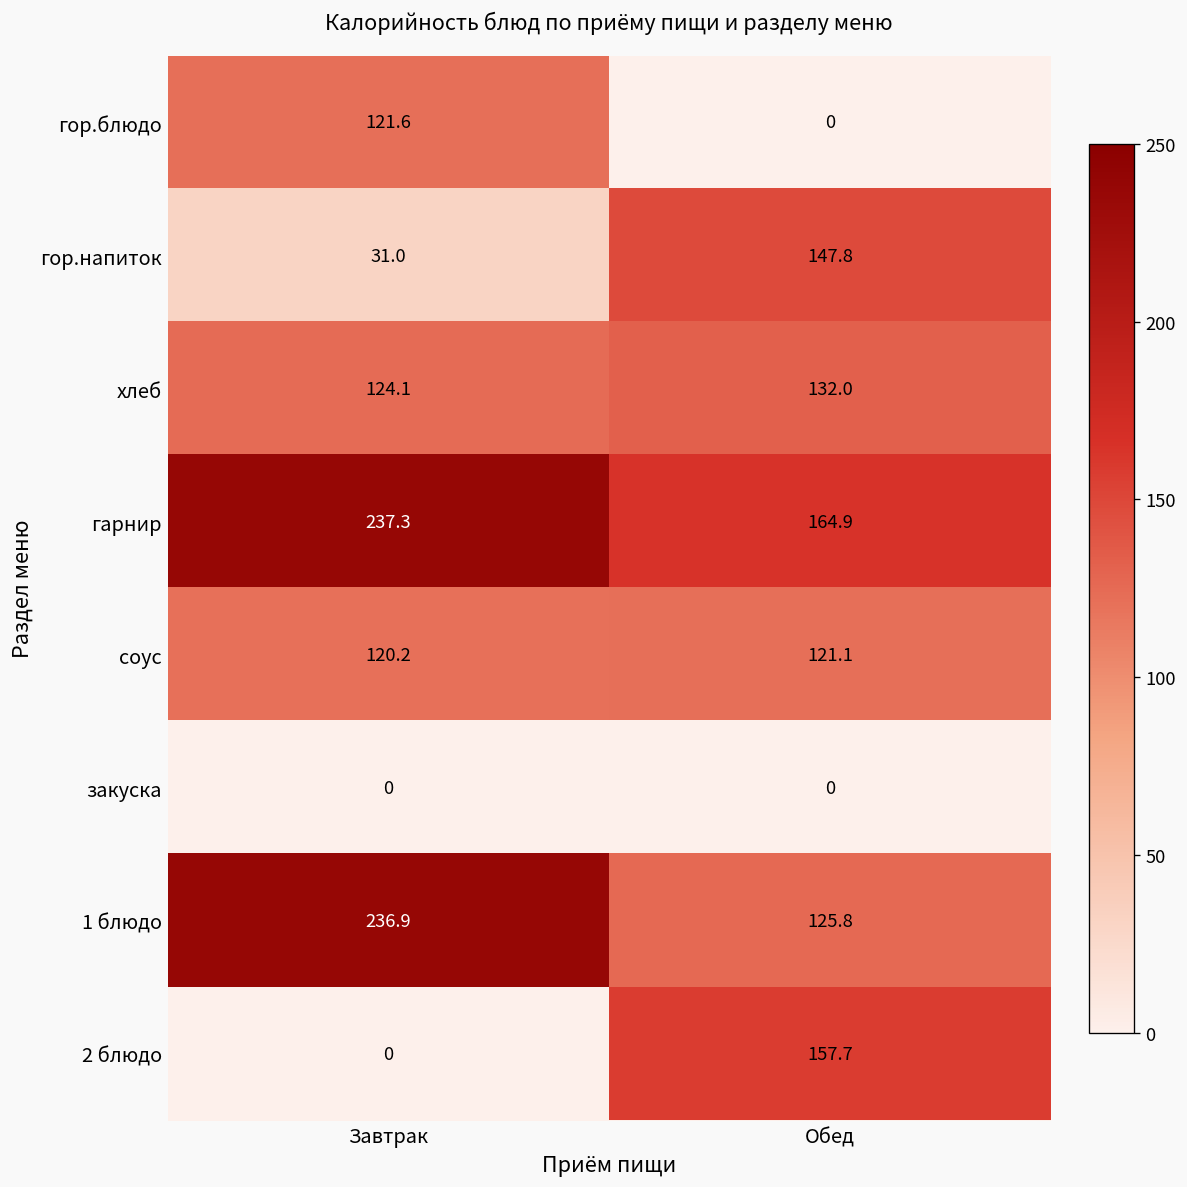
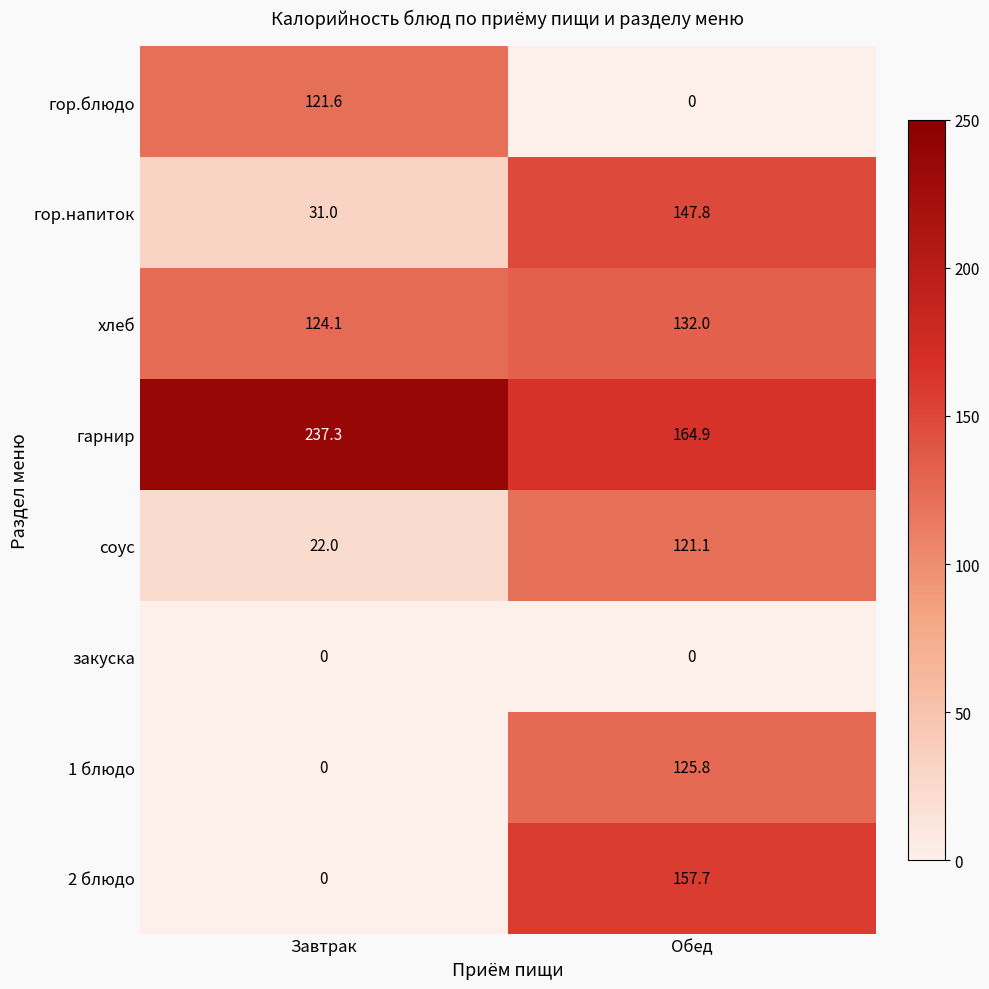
соус, Завтрак: 120.2 -> 22.0
1 блюдо, Завтрак: 236.9 -> 0
